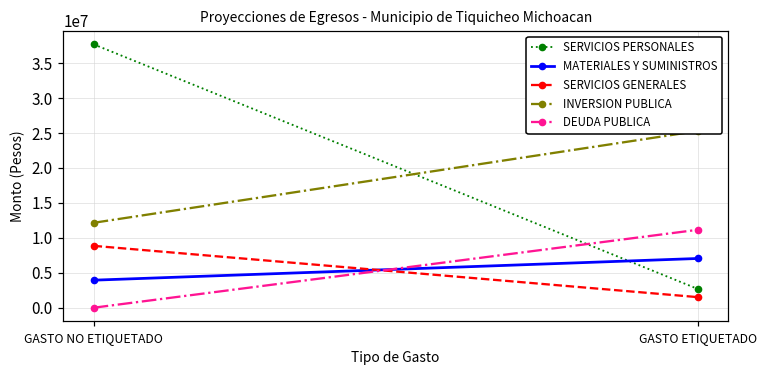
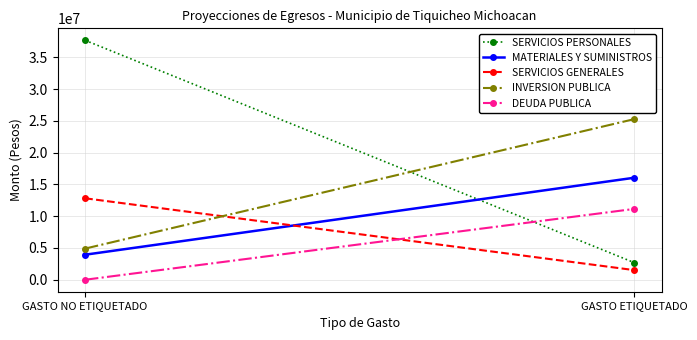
SERVICIOS GENERALES, GASTO NO ETIQUETADO: 9000000 -> 13000000
INVERSION PUBLICA, GASTO NO ETIQUETADO: 12000000 -> 5000000
MATERIALES Y SUMINISTROS, GASTO ETIQUETADO: 7000000 -> 16000000
